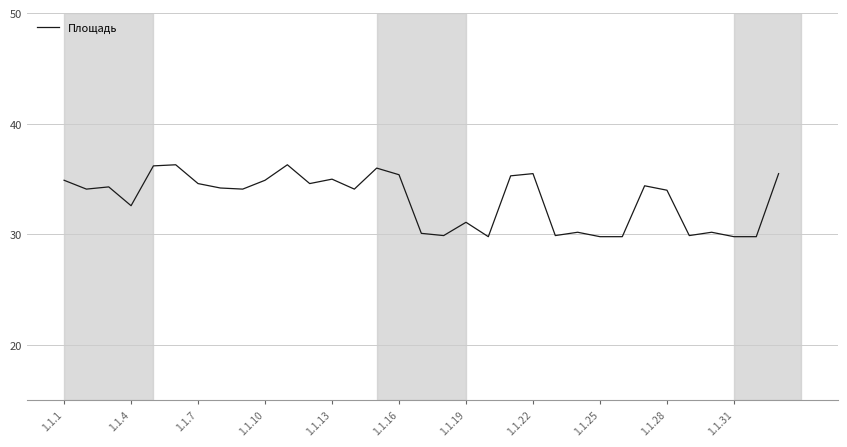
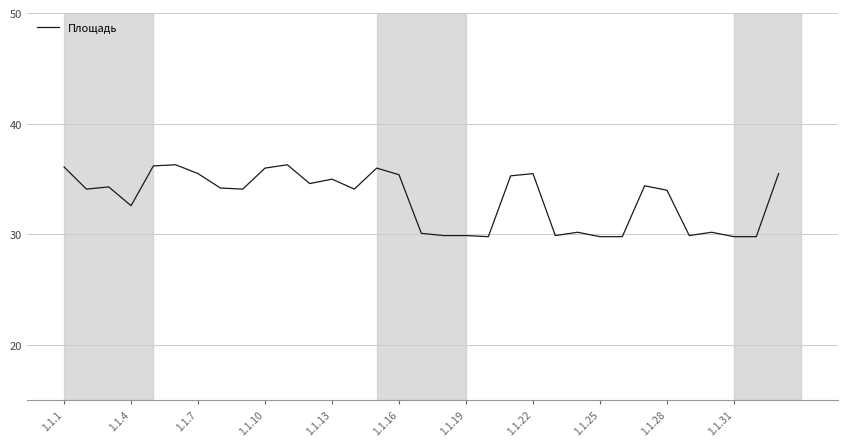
1.1.1: 34.9 -> 36.1
1.1.7: 34.6 -> 35.5
1.1.10: 34.9 -> 36.0
1.1.19: 31.1 -> 29.9
